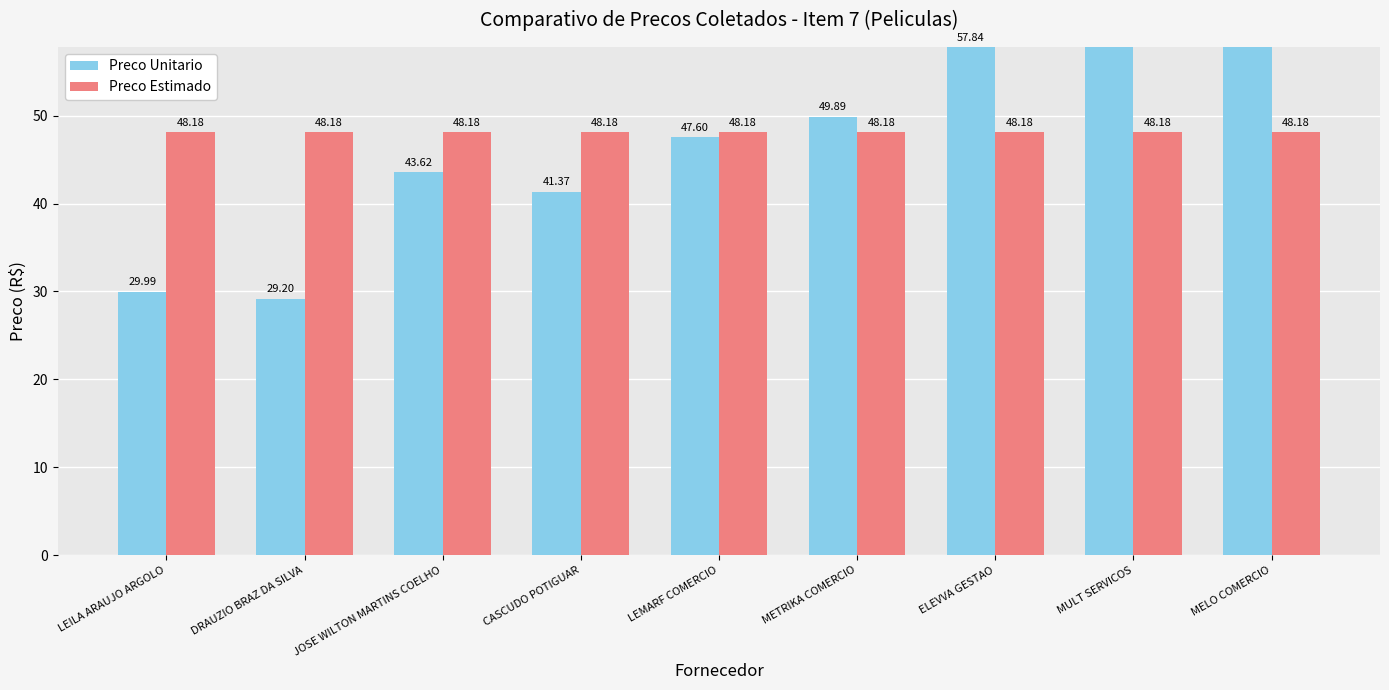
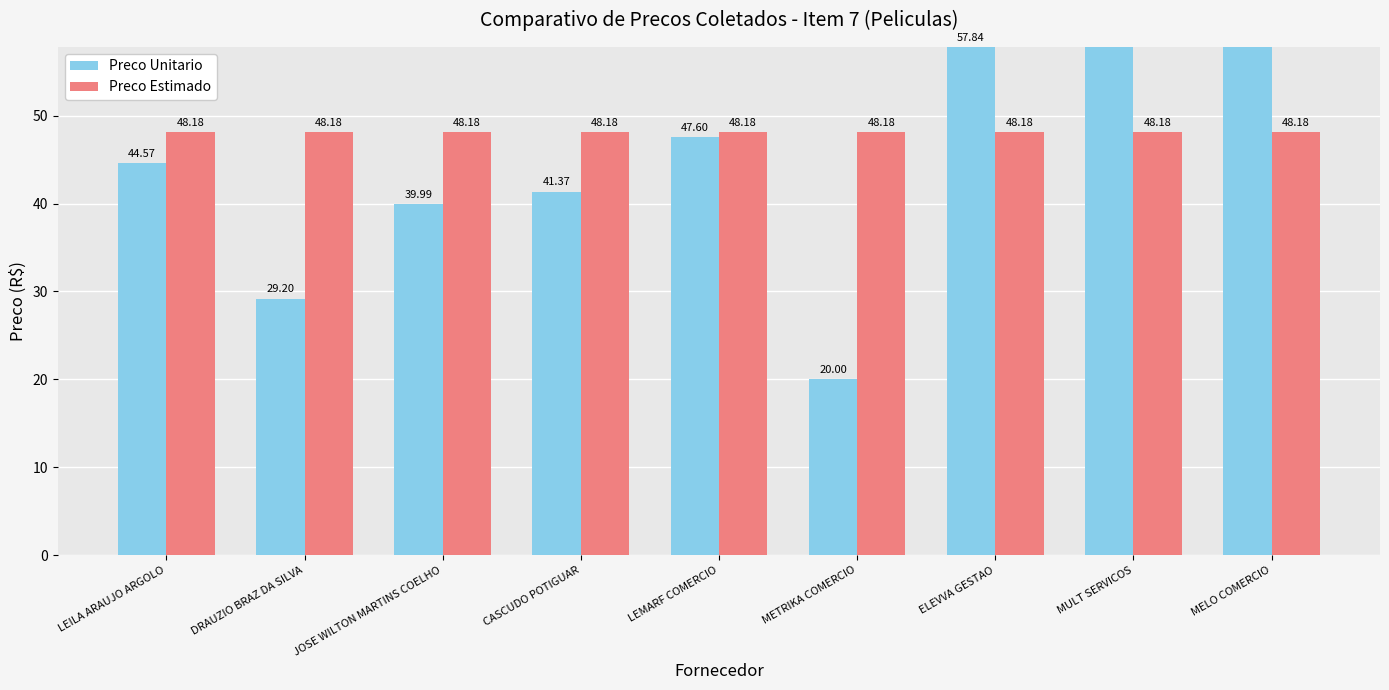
Preco Unitario, LEILA ARAUJO ARGOLO: 29.99 -> 44.57
Preco Unitario, JOSE WILTON MARTINS COELHO: 43.62 -> 39.99
Preco Unitario, METRIKA COMERCIO: 49.89 -> 20.00
